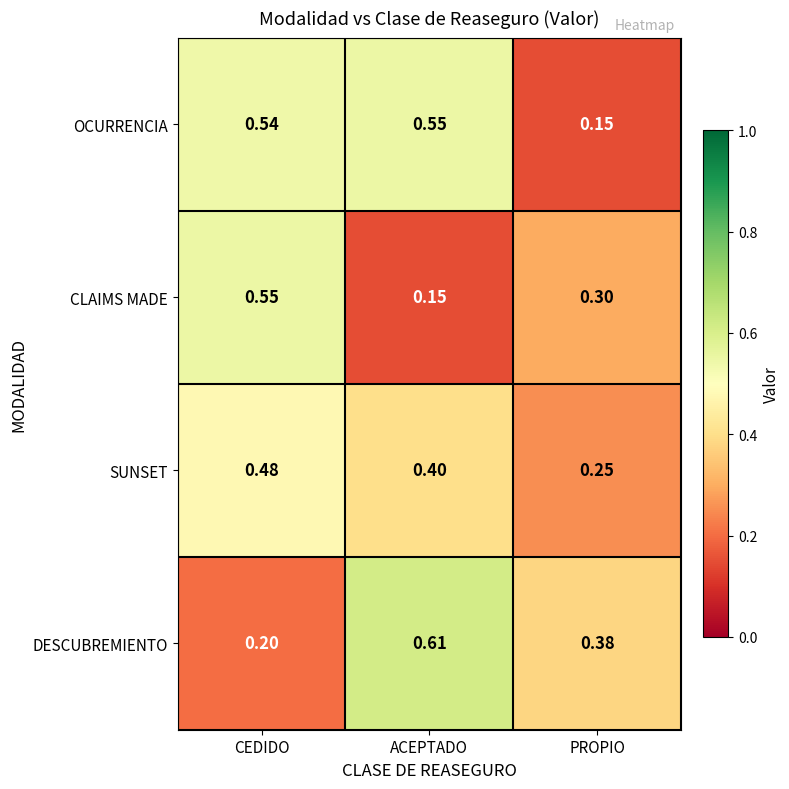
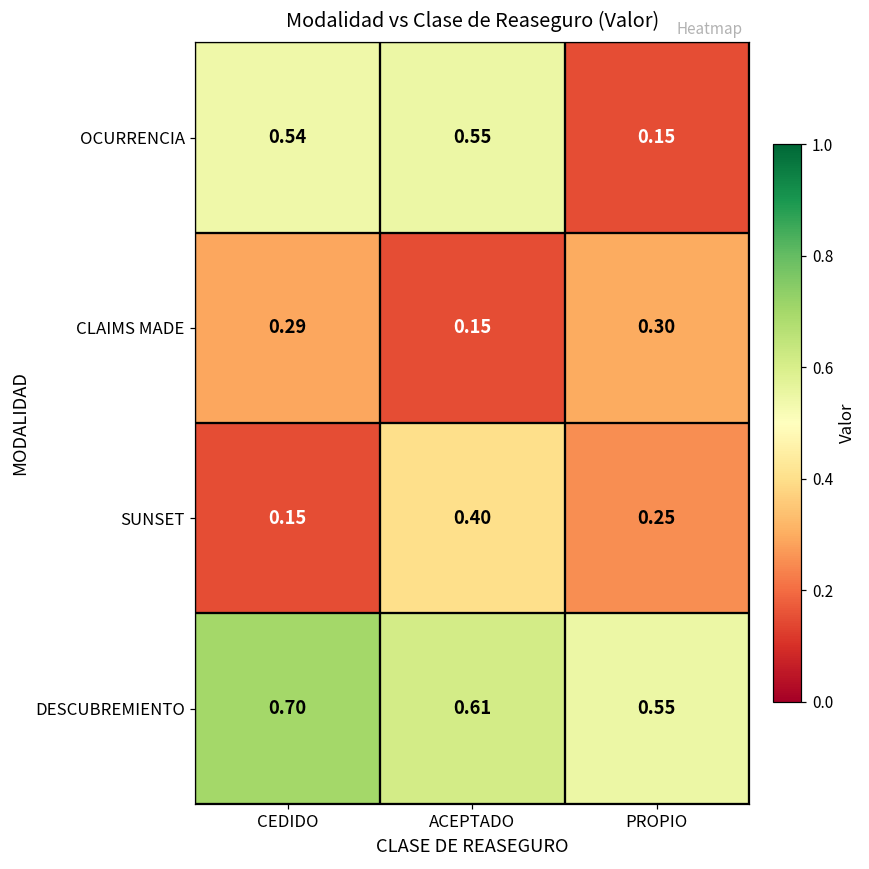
CLAIMS MADE, CEDIDO: 0.55 -> 0.29
SUNSET, CEDIDO: 0.48 -> 0.15
DESCUBREMIENTO, CEDIDO: 0.20 -> 0.70
DESCUBREMIENTO, PROPIO: 0.38 -> 0.55
